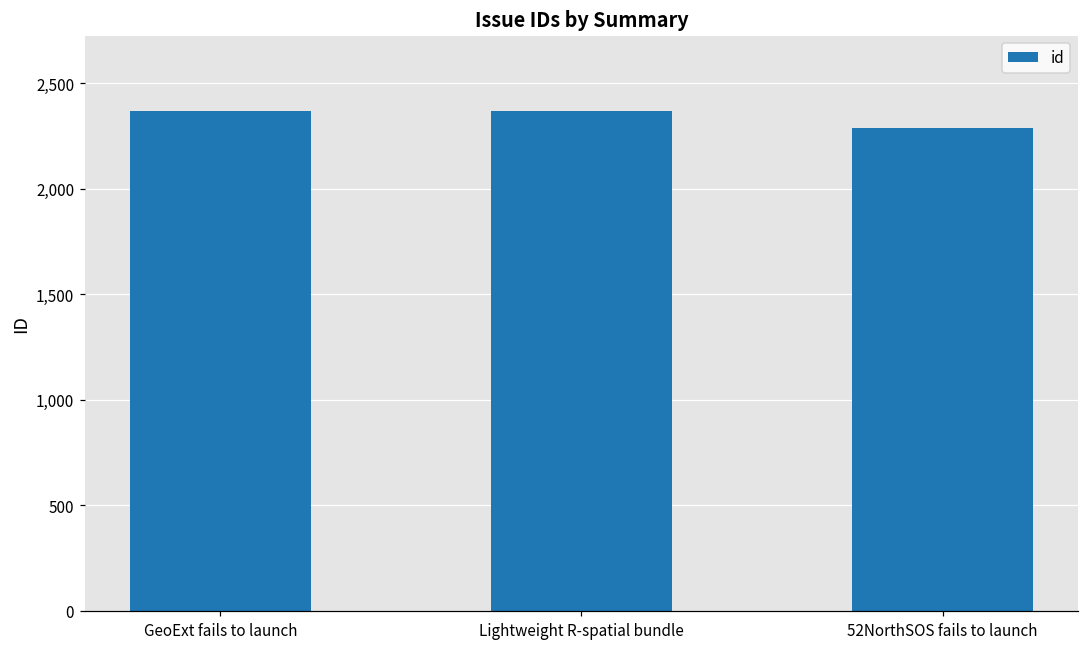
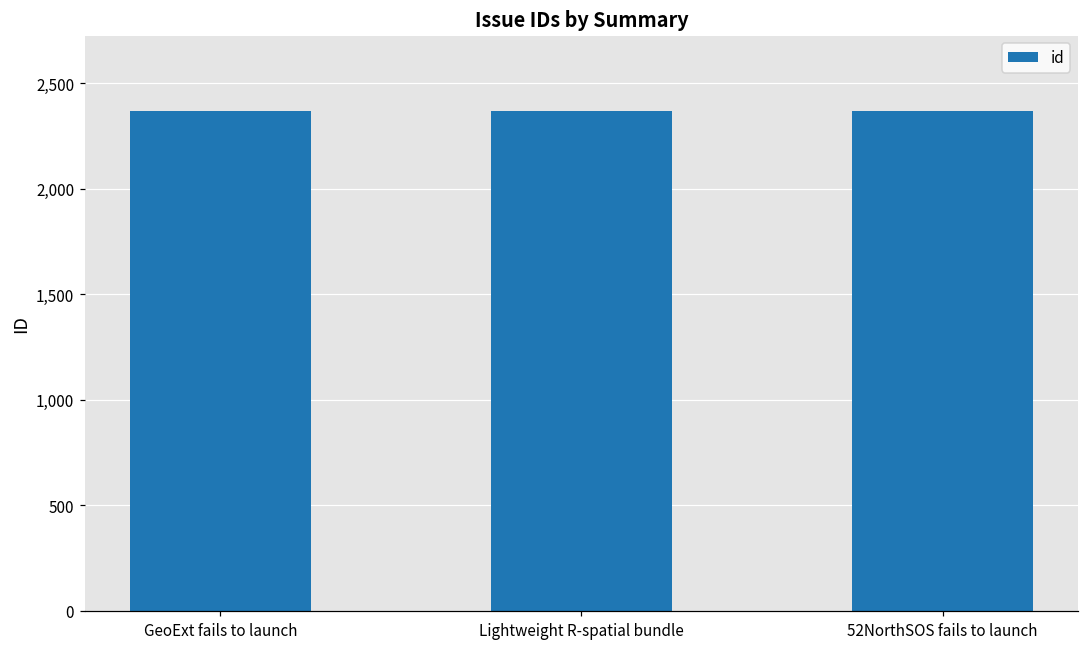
52NorthSOS fails to launch: 2,290 -> 2,370
